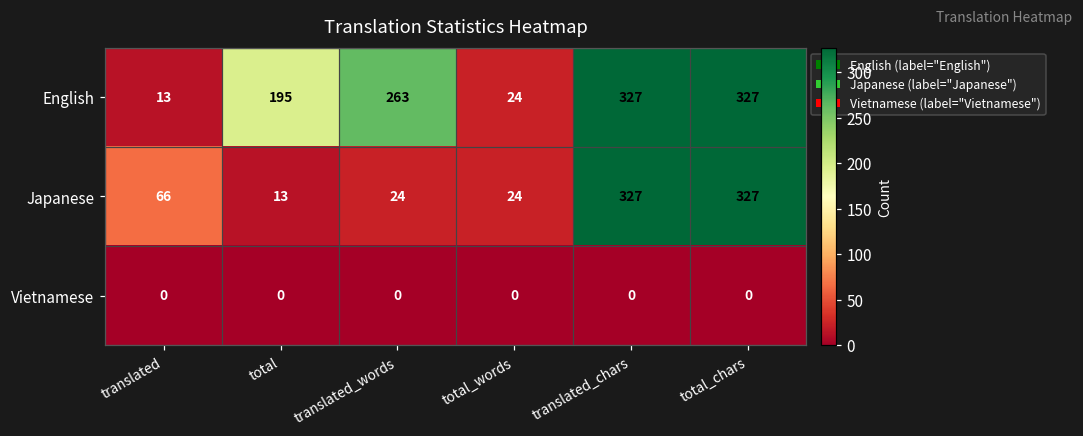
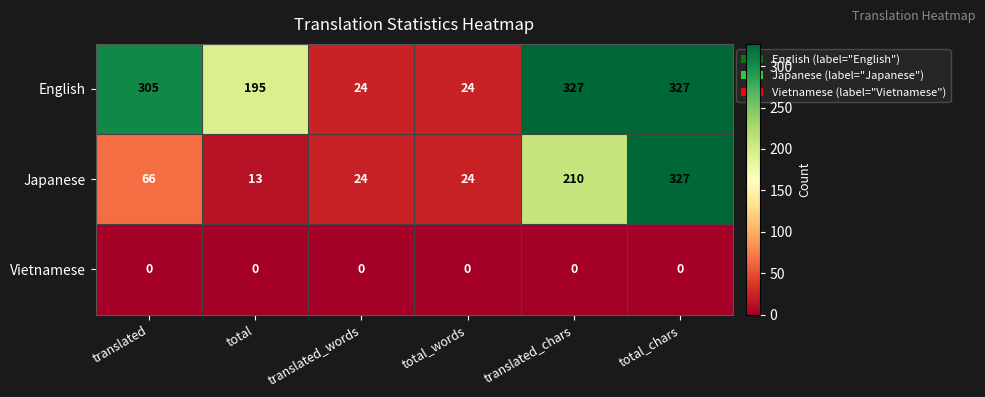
English, translated: 13 -> 305
English, translated_words: 263 -> 24
Japanese, translated_chars: 327 -> 210
